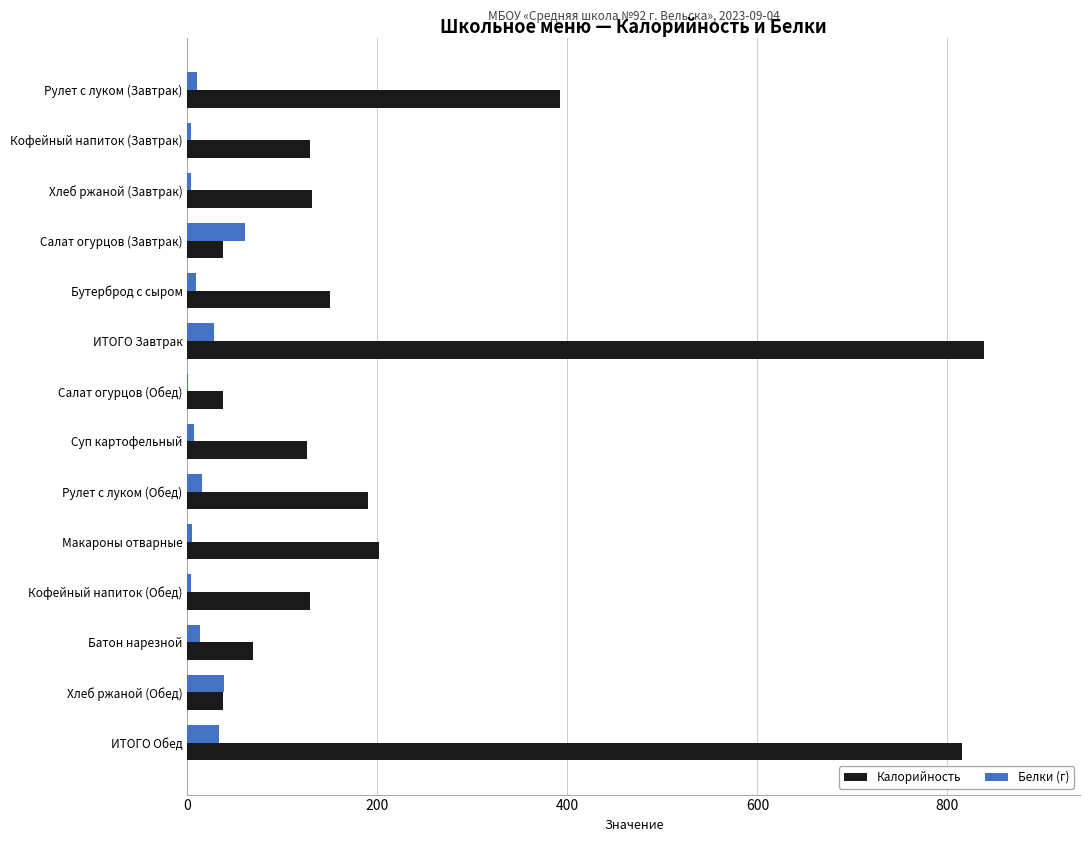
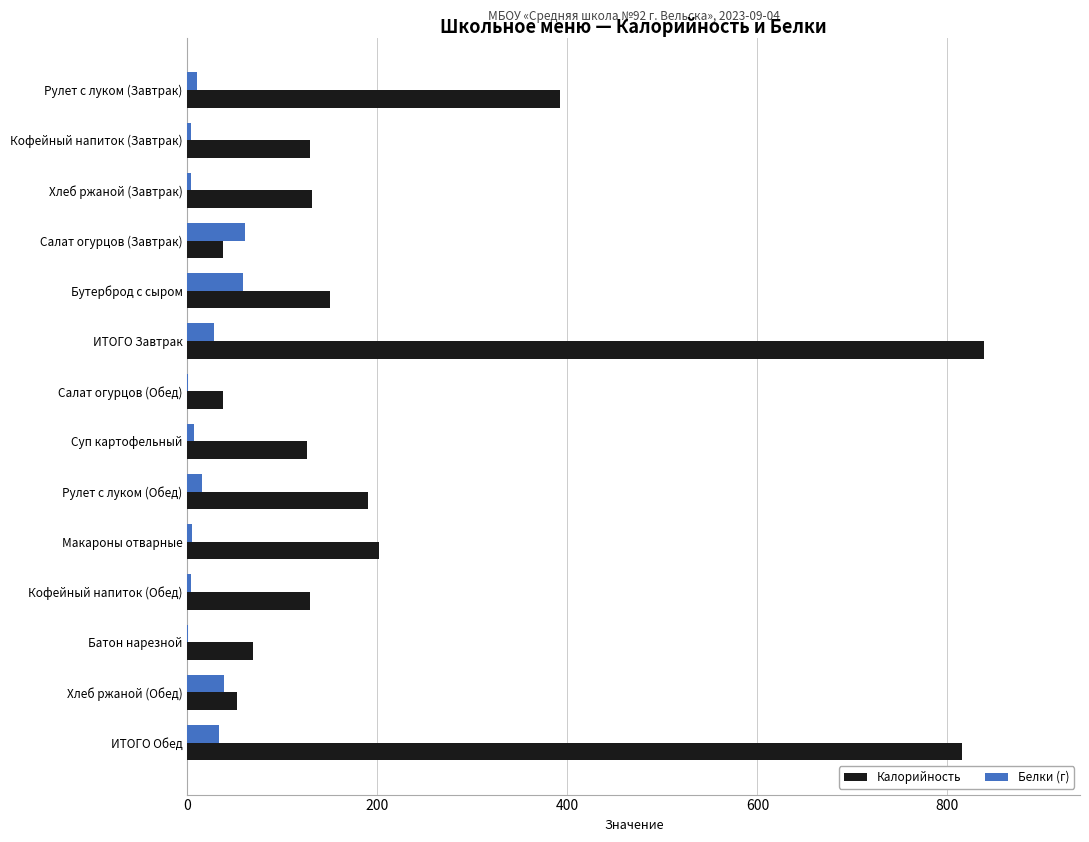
Белки (г), Бутерброд с сыром: 10 -> 60
Белки (г), Батон нарезной: 10 -> 0
Калорийность, Хлеб ржаной (Обед): 40 -> 50
